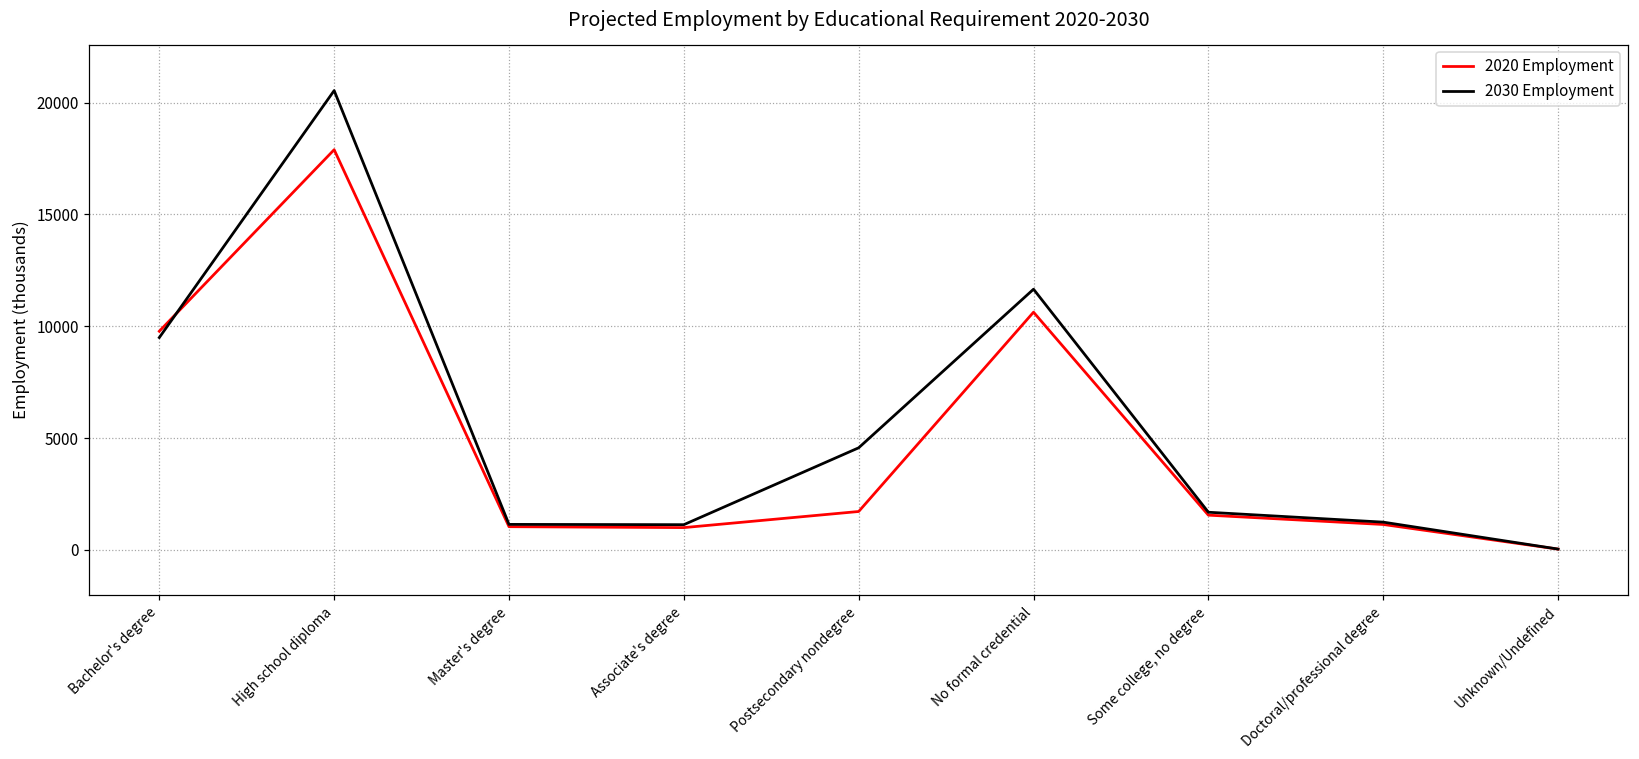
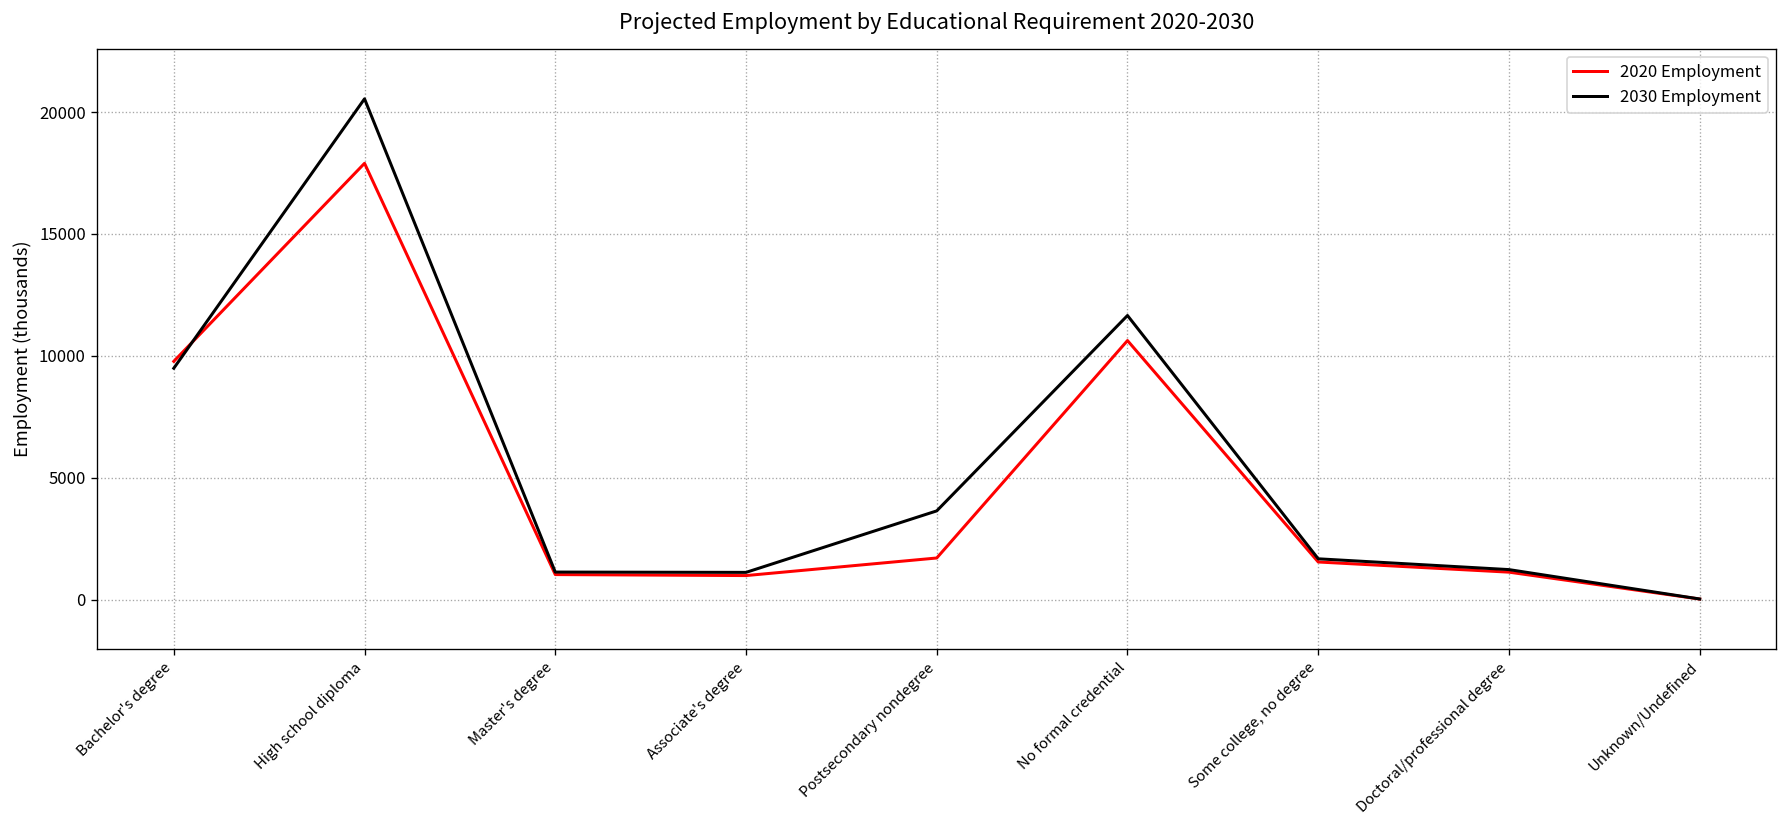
2030 Employment, Postsecondary nondegree: 4600 -> 3600
